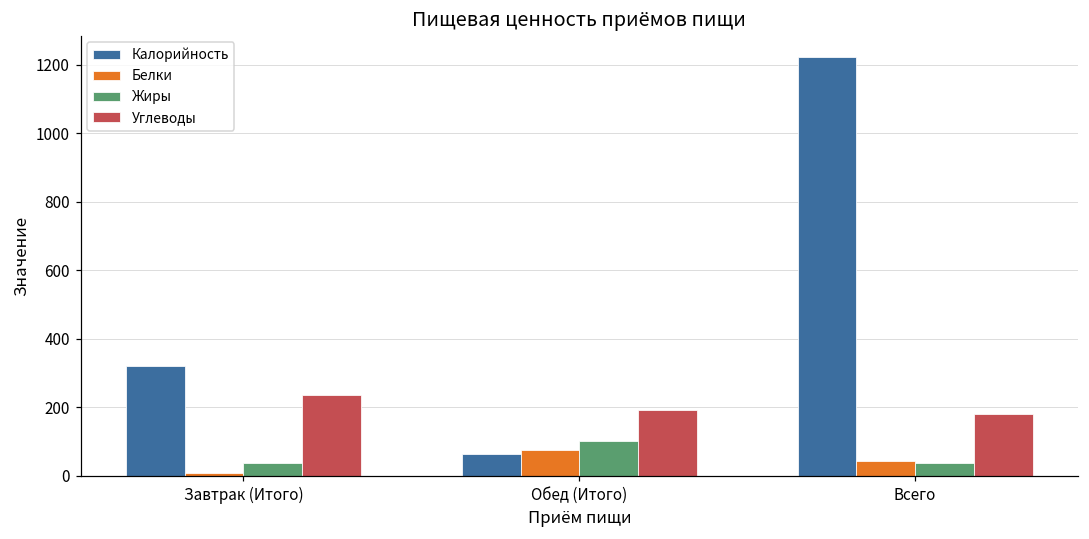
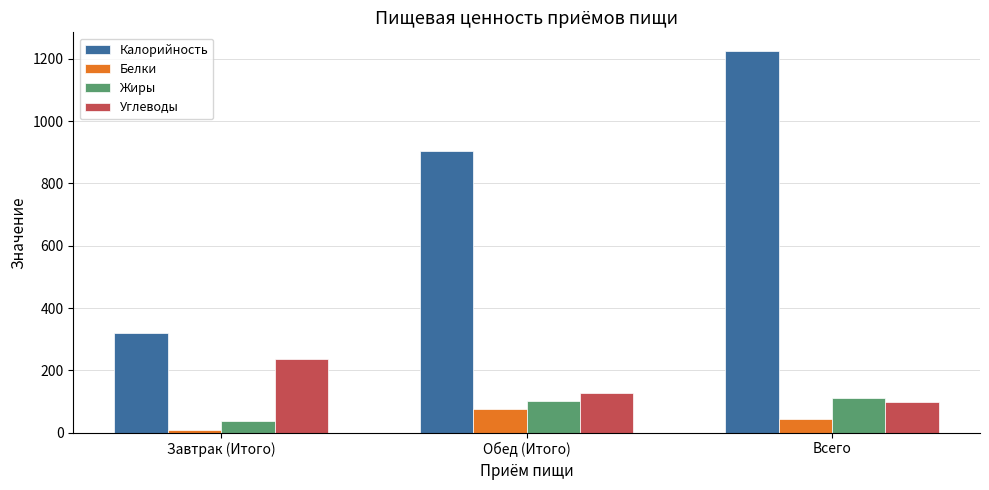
Калорийность, Обед (Итого): 60 -> 900
Углеводы, Обед (Итого): 190 -> 130
Жиры, Всего: 40 -> 110
Углеводы, Всего: 180 -> 100
